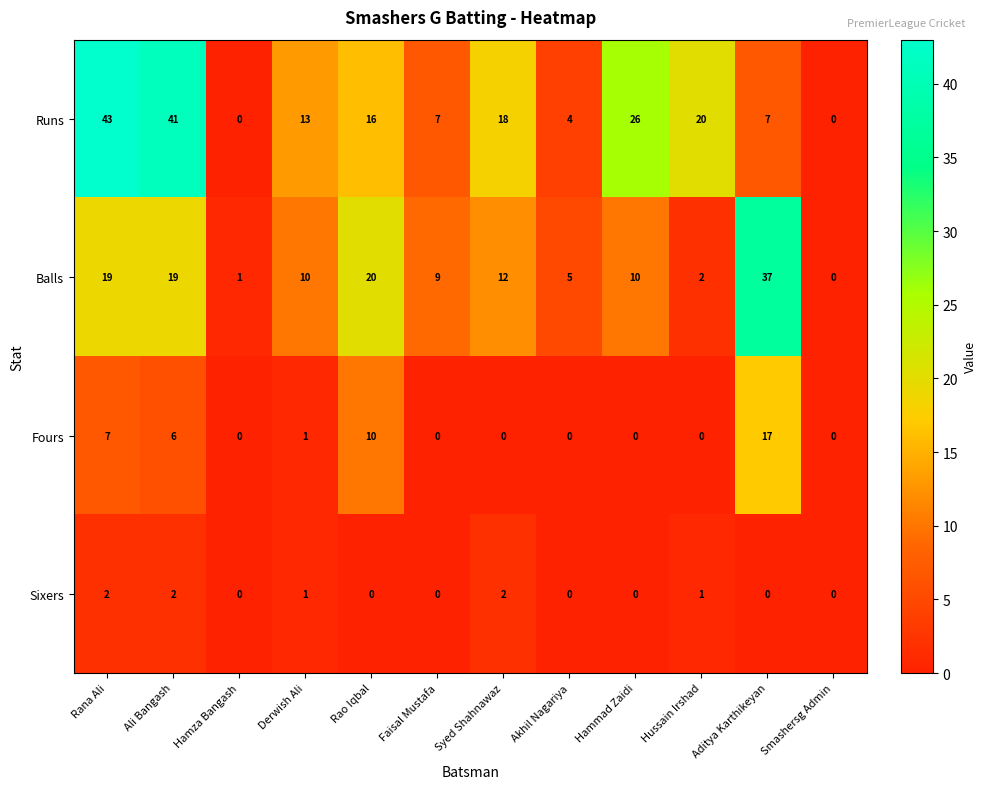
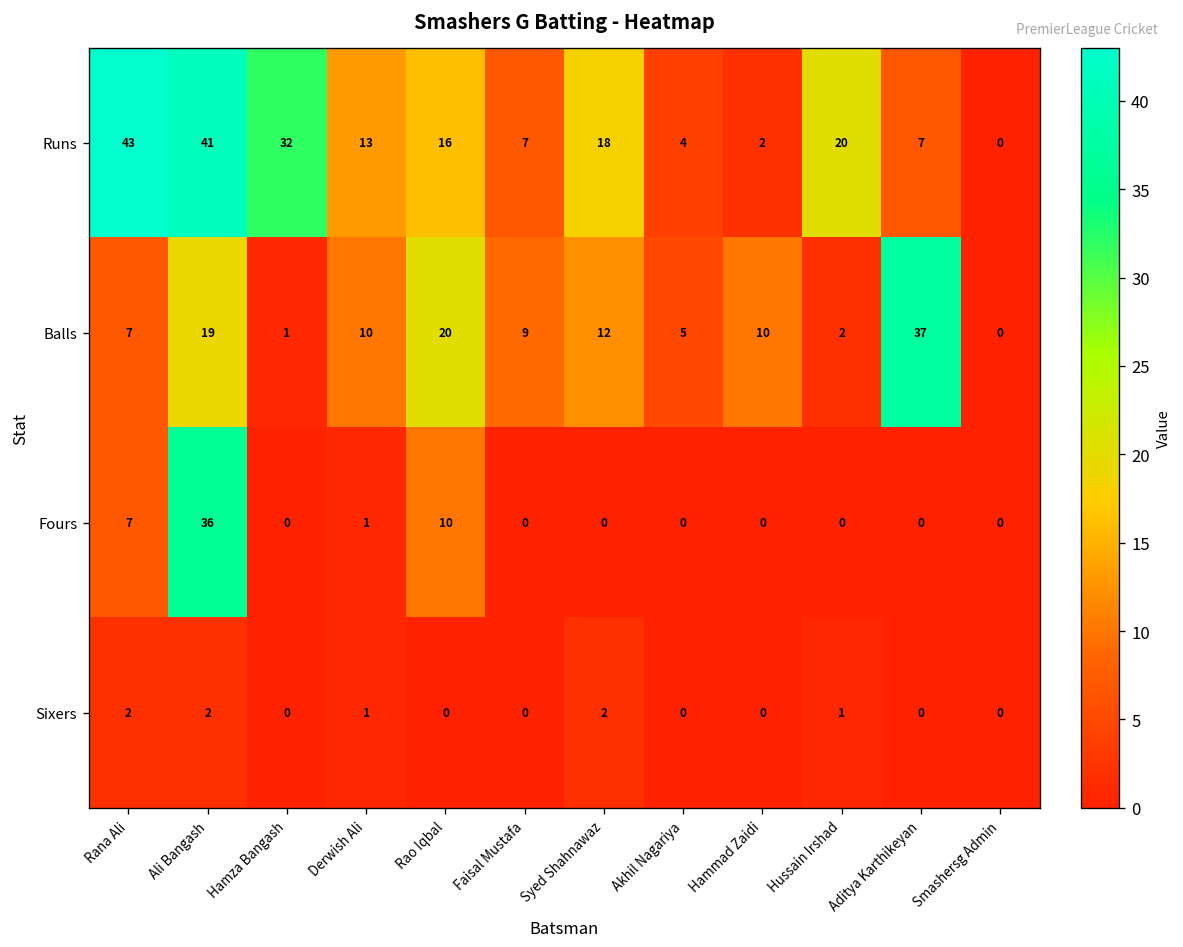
Runs, Hamza Bangash: 0 -> 32
Runs, Hammad Zaidi: 26 -> 2
Balls, Rana Ali: 19 -> 7
Fours, Ali Bangash: 6 -> 36
Fours, Aditya Karthikeyan: 17 -> 0
